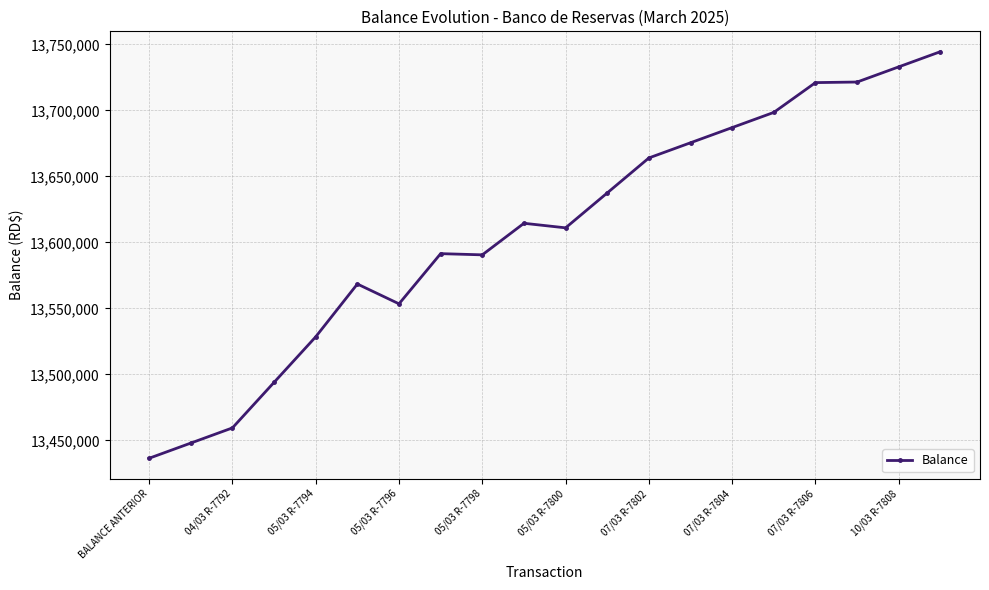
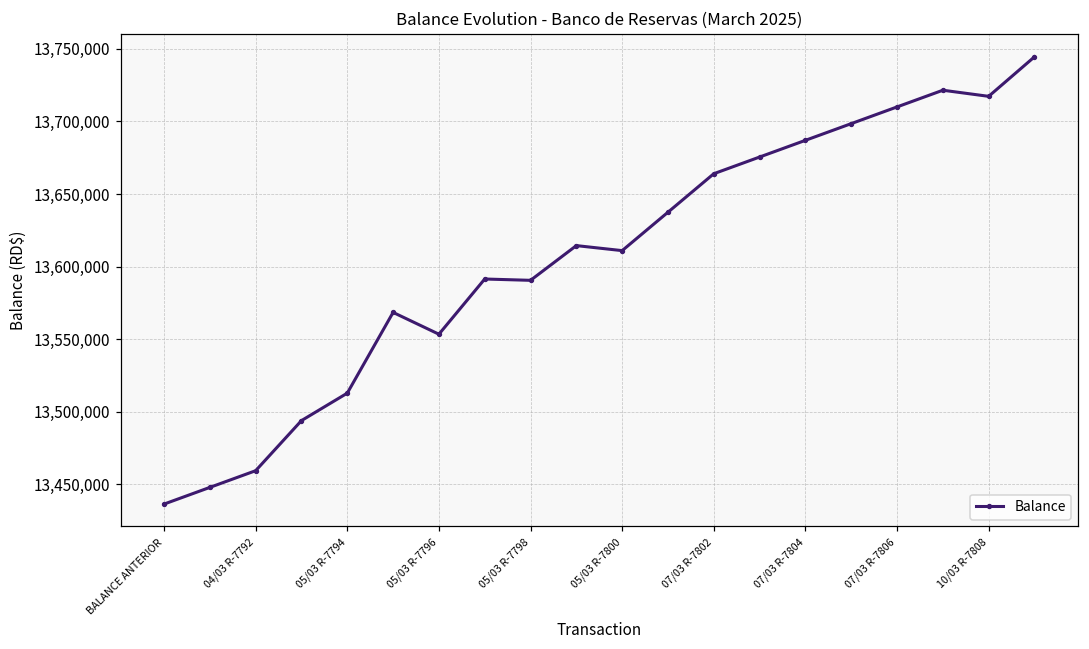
05/03 R-7794: 13,528,000 -> 13,513,000
07/03 R-7806: 13,721,000 -> 13,710,000
10/03 R-7808: 13,733,000 -> 13,717,000
